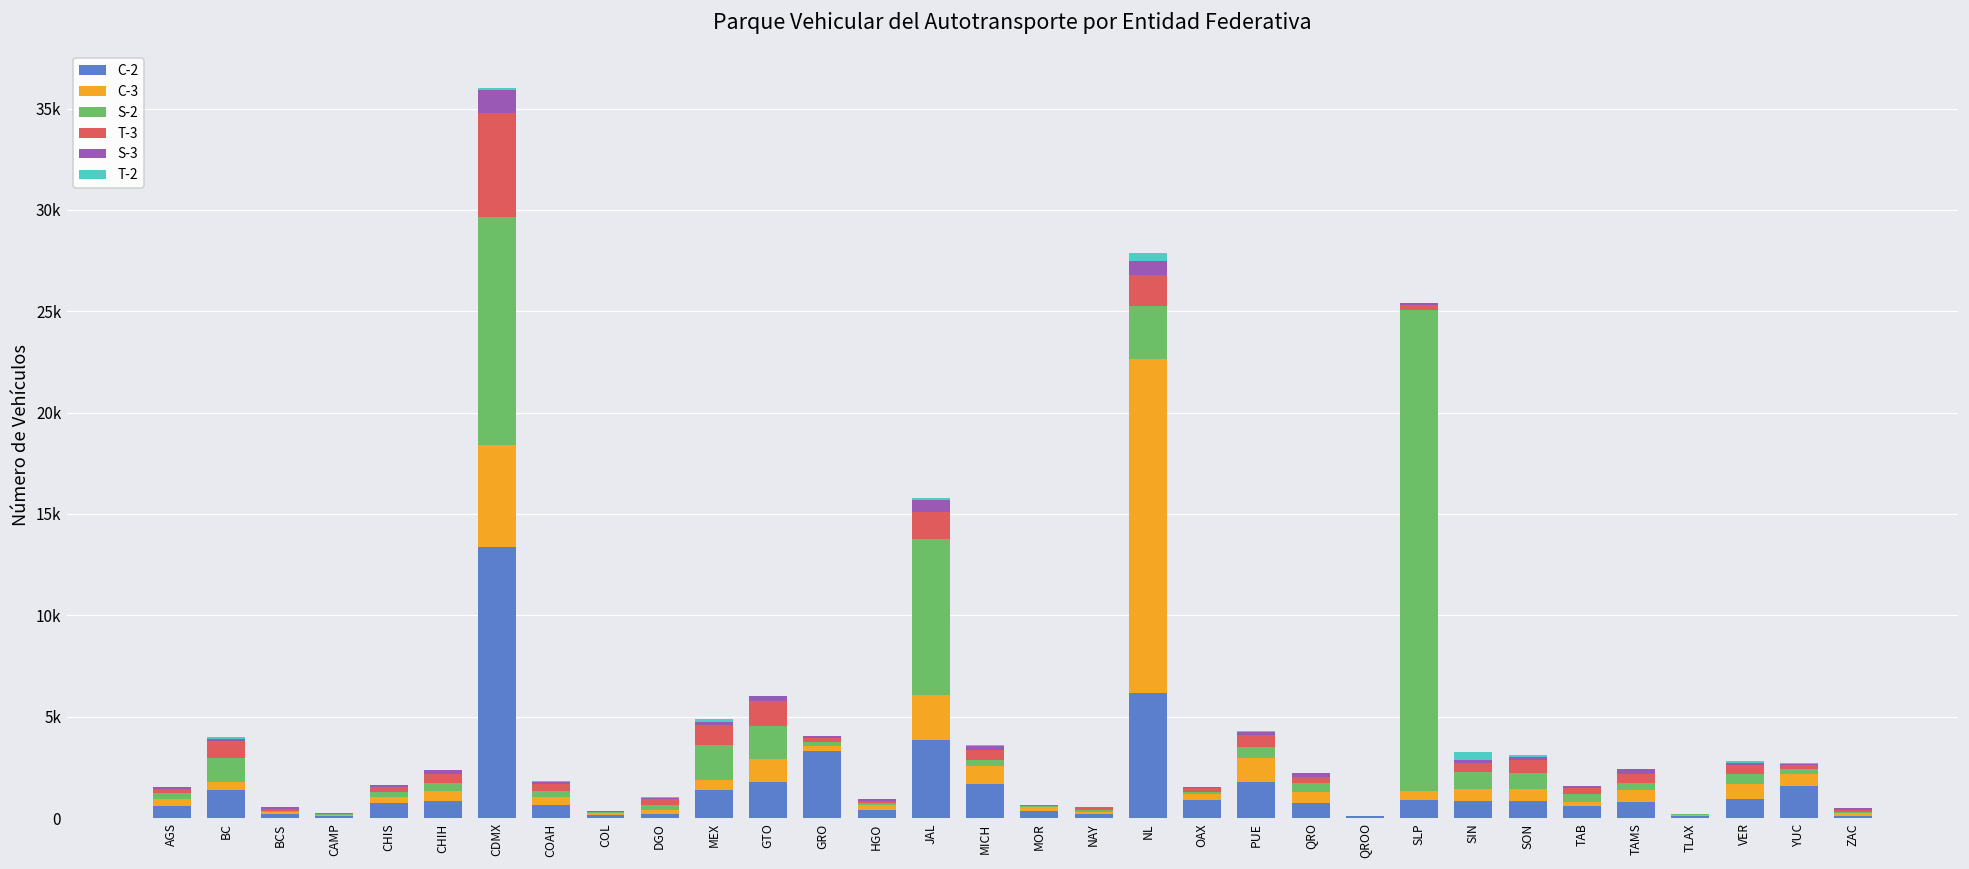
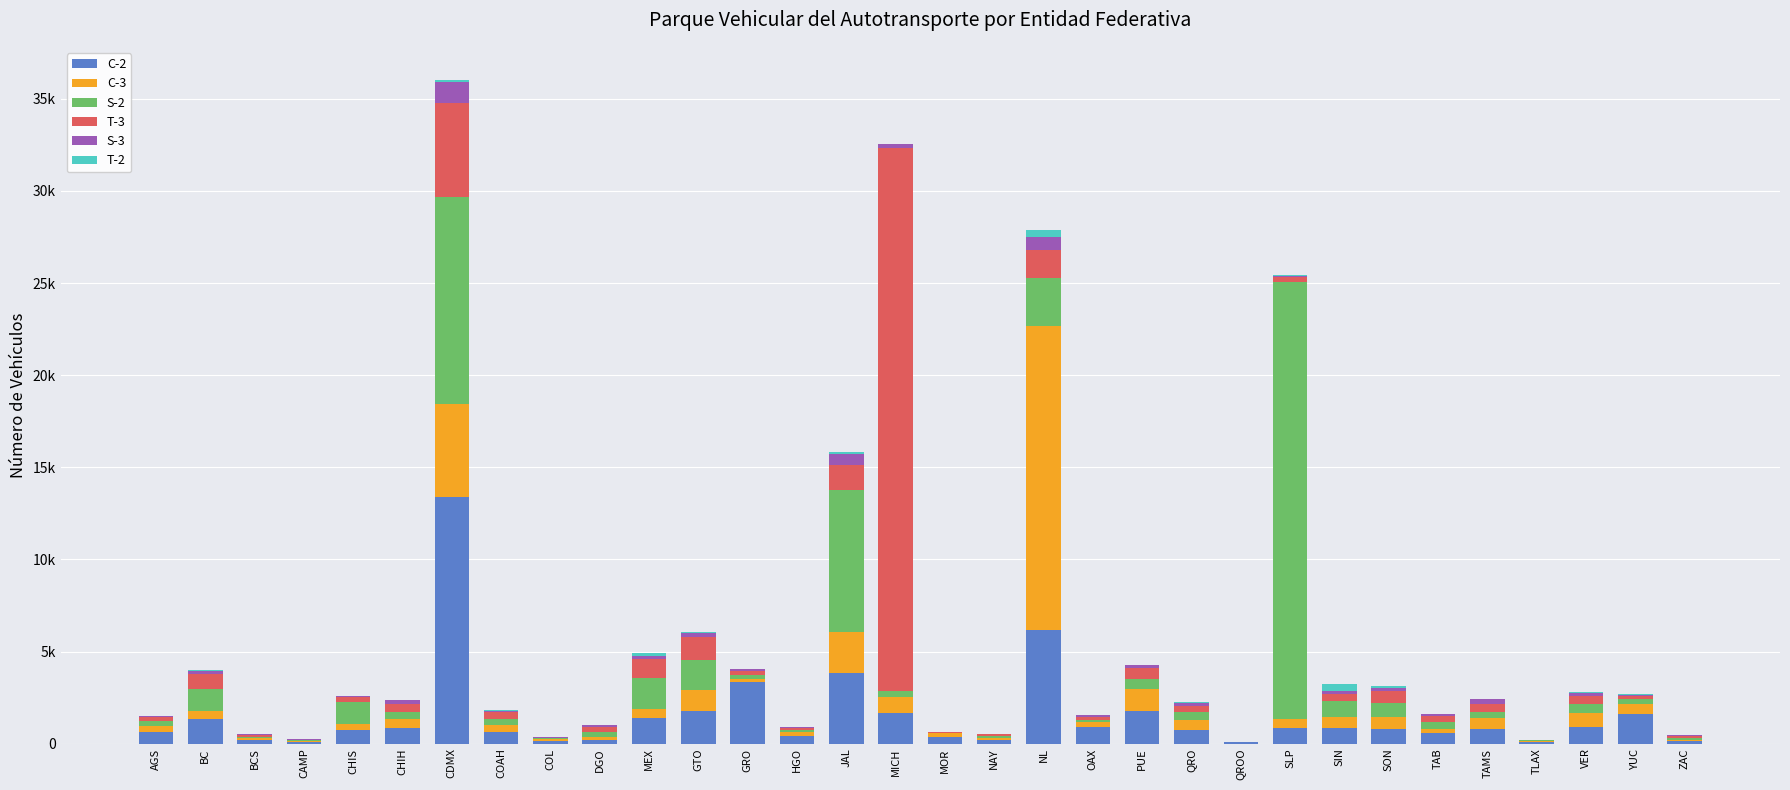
S-2, CHIS: 200 -> 1200
T-3, MICH: 500 -> 29500
